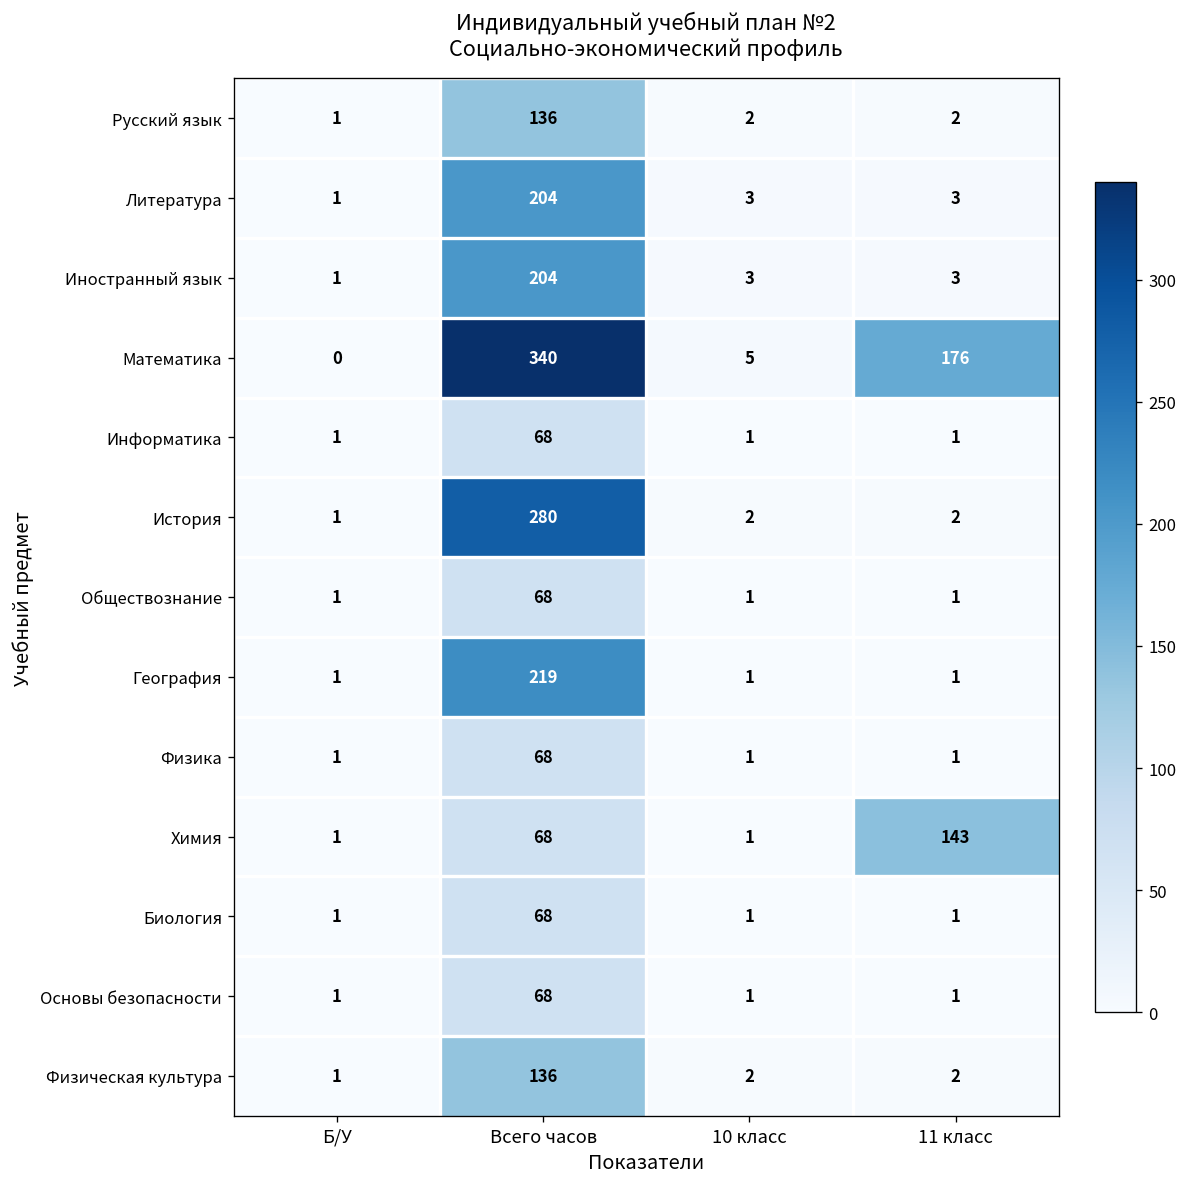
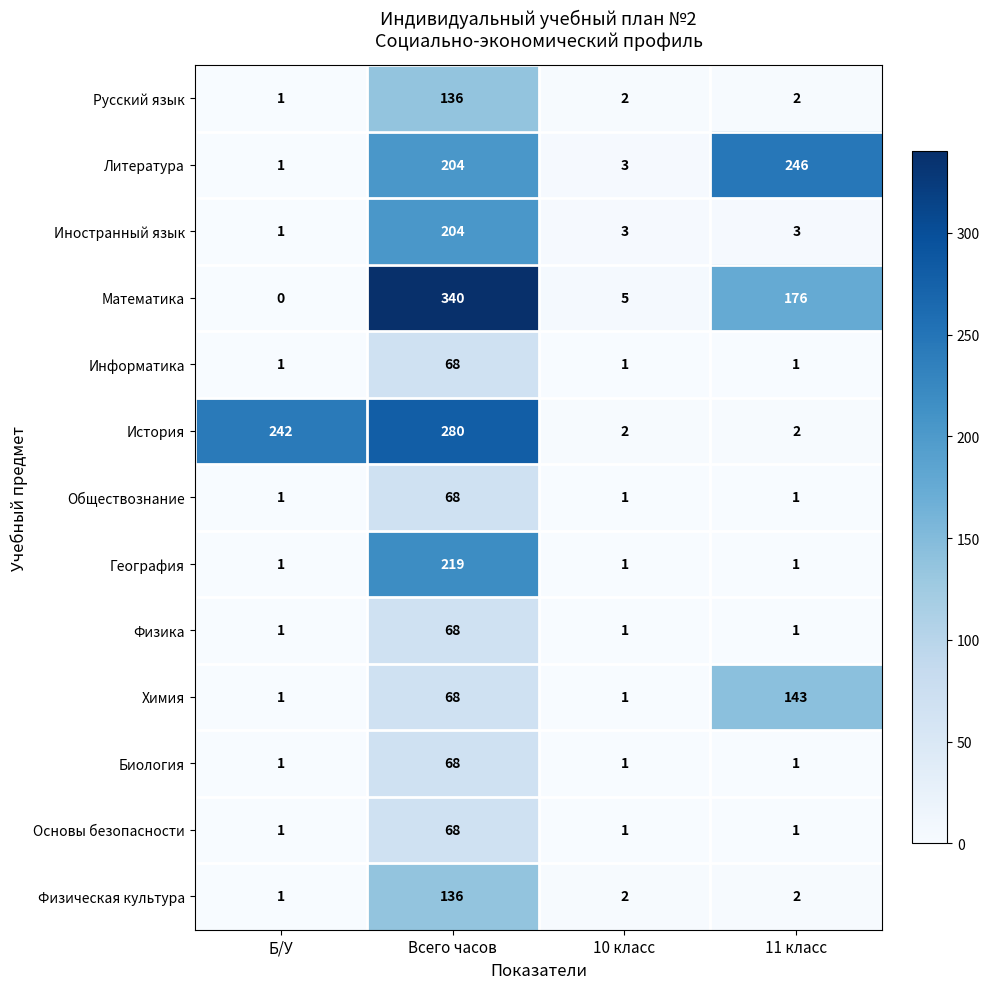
Литература, 11 класс: 3 -> 246
История, Б/У: 1 -> 242
